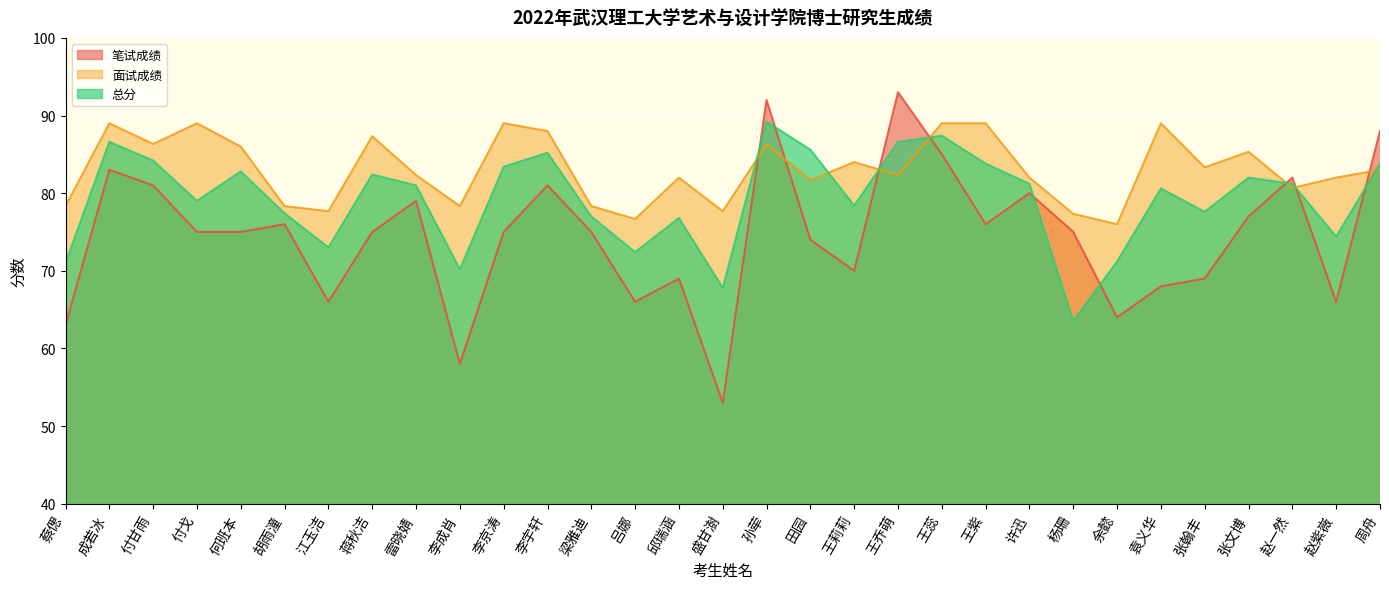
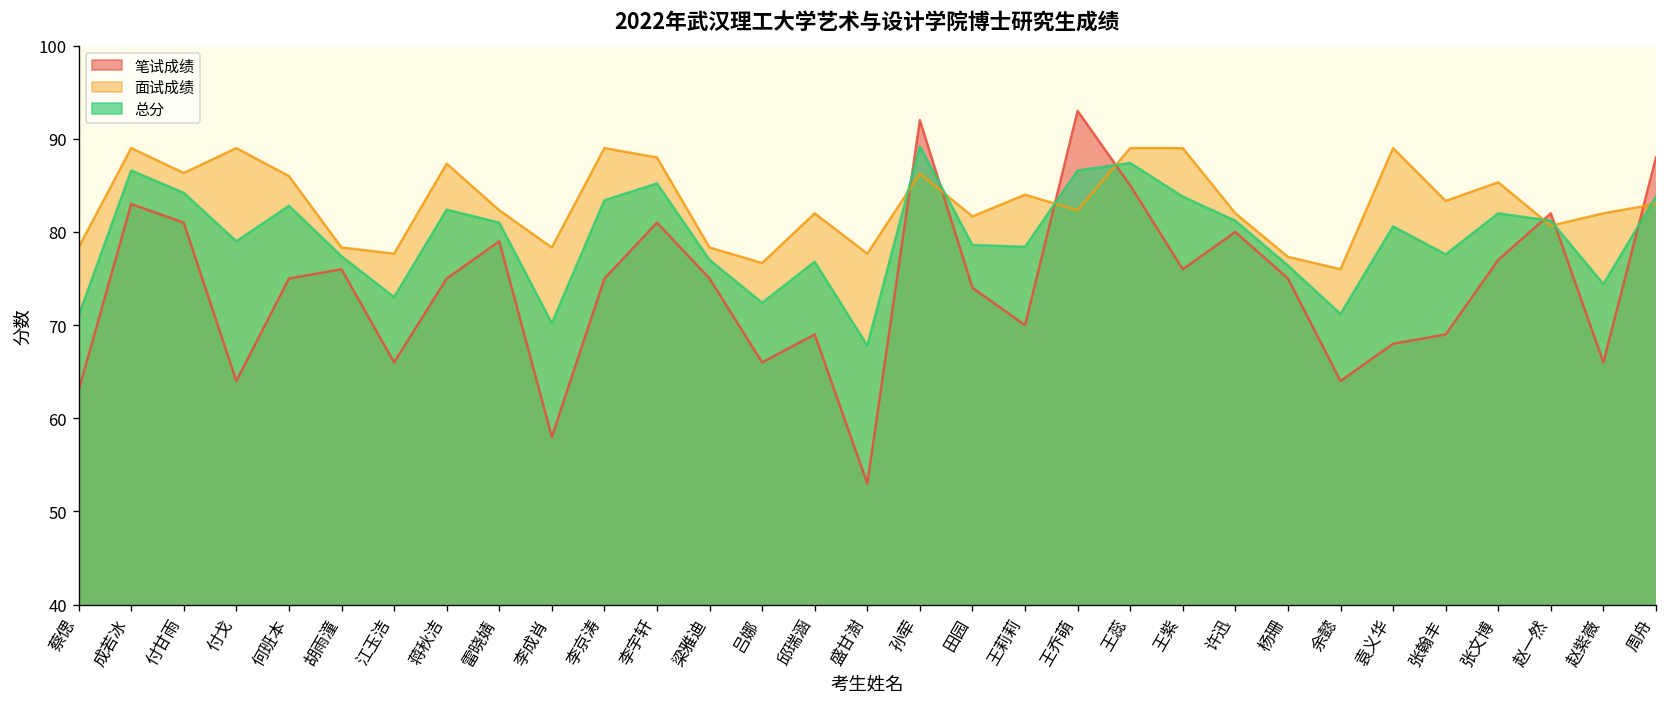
笔试成绩, 付戈: 75 -> 64
总分, 田园: 86 -> 79
总分, 杨珊: 64 -> 76
